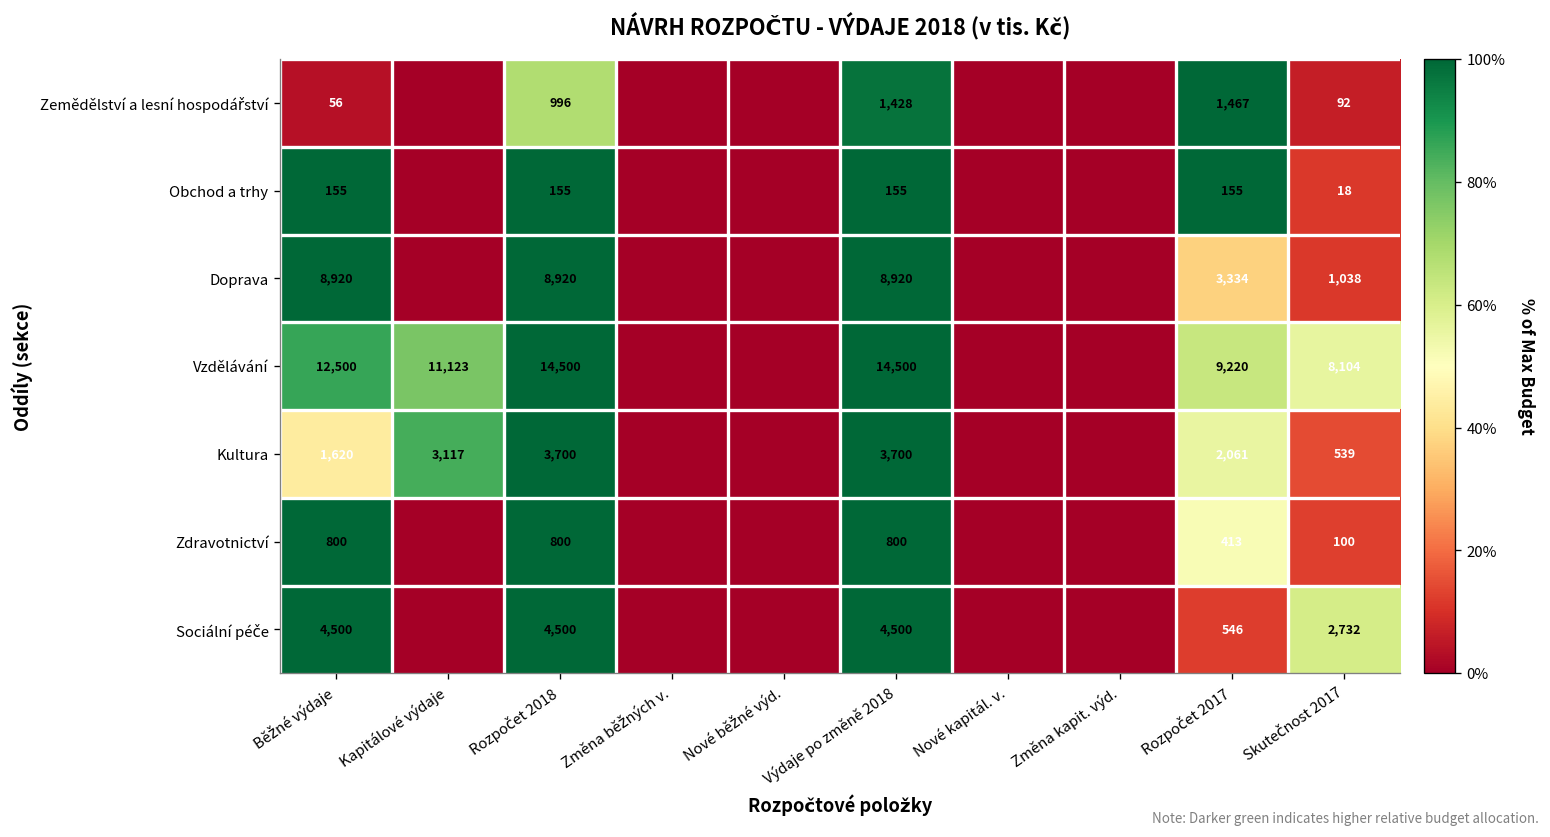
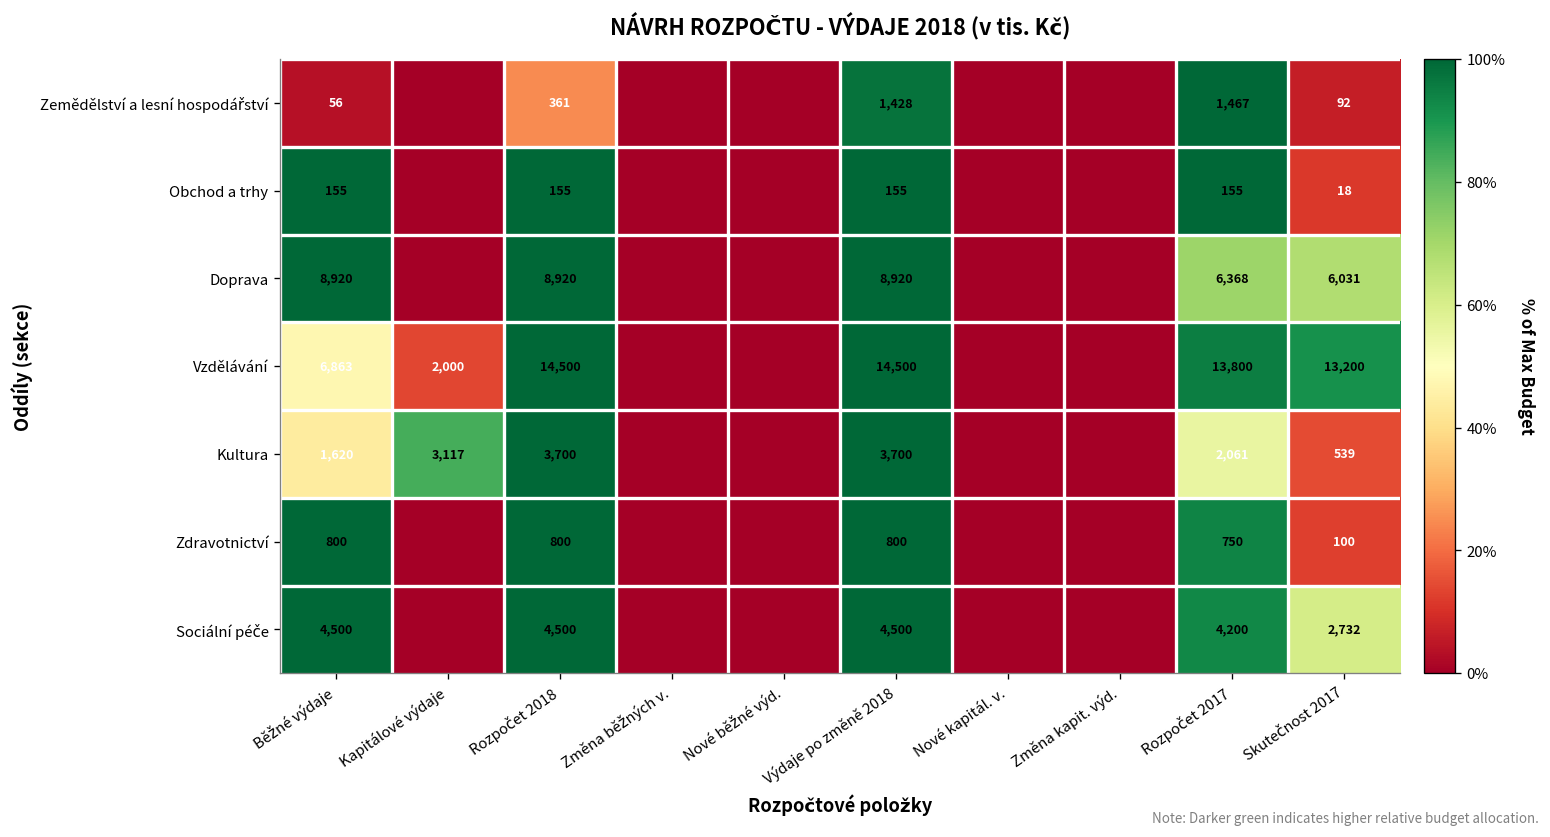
Zemědělství a lesní hospodářství, Rozpočet 2018: 996 -> 361
Doprava, Rozpočet 2017: 3,334 -> 6,368
Doprava, Skutečnost 2017: 1,038 -> 6,031
Vzdělávání, Běžné výdaje: 12,500 -> 6,863
Vzdělávání, Kapitálové výdaje: 11,123 -> 2,000
Vzdělávání, Rozpočet 2017: 9,220 -> 13,800
Vzdělávání, Skutečnost 2017: 8,104 -> 13,200
Zdravotnictví, Rozpočet 2017: 413 -> 750
Sociální péče, Rozpočet 2017: 546 -> 4,200
